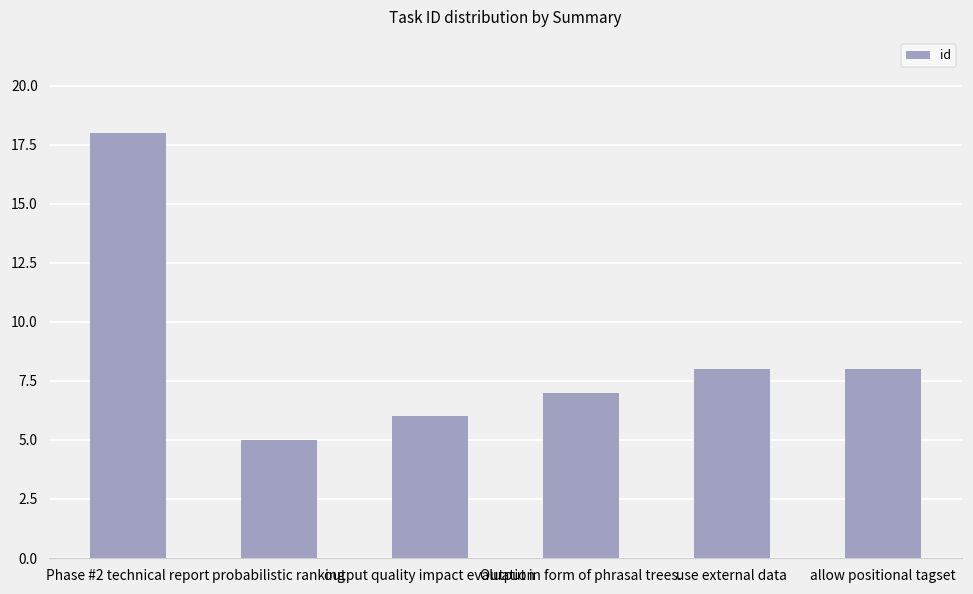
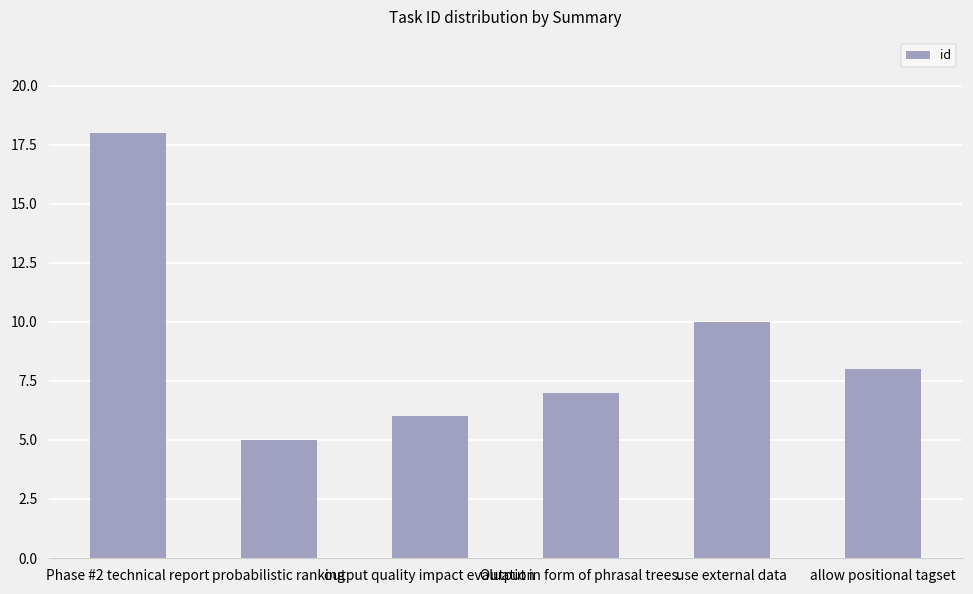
use external data: 8 -> 10
